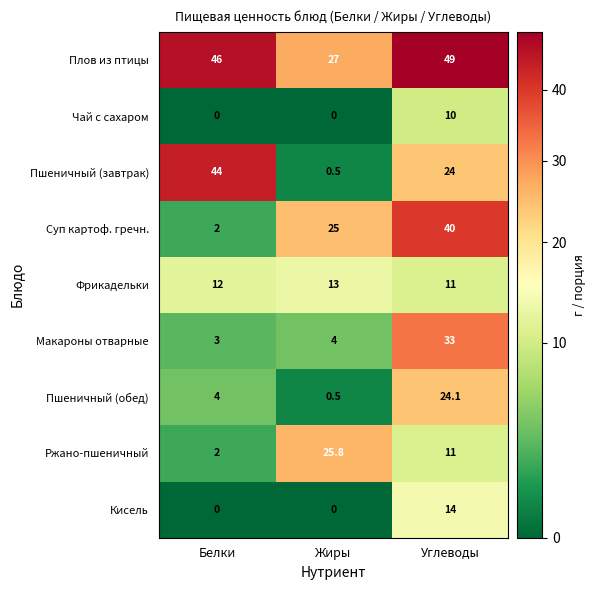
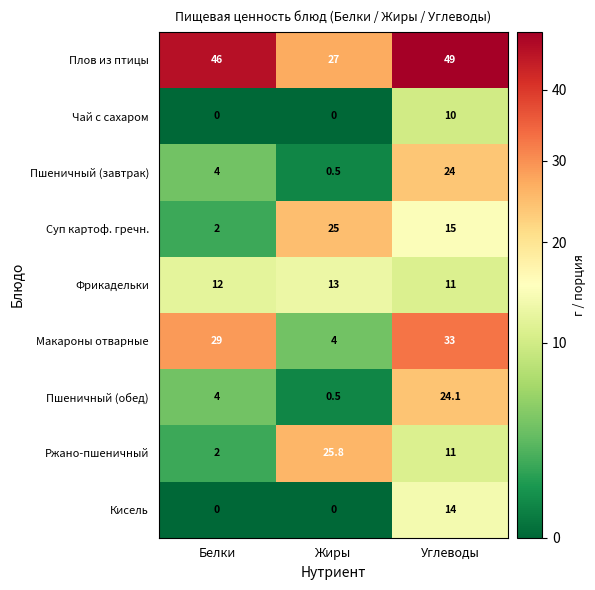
Пшеничный (завтрак), Белки: 44 -> 4
Суп картоф. гречн., Углеводы: 40 -> 15
Макароны отварные, Белки: 3 -> 29
